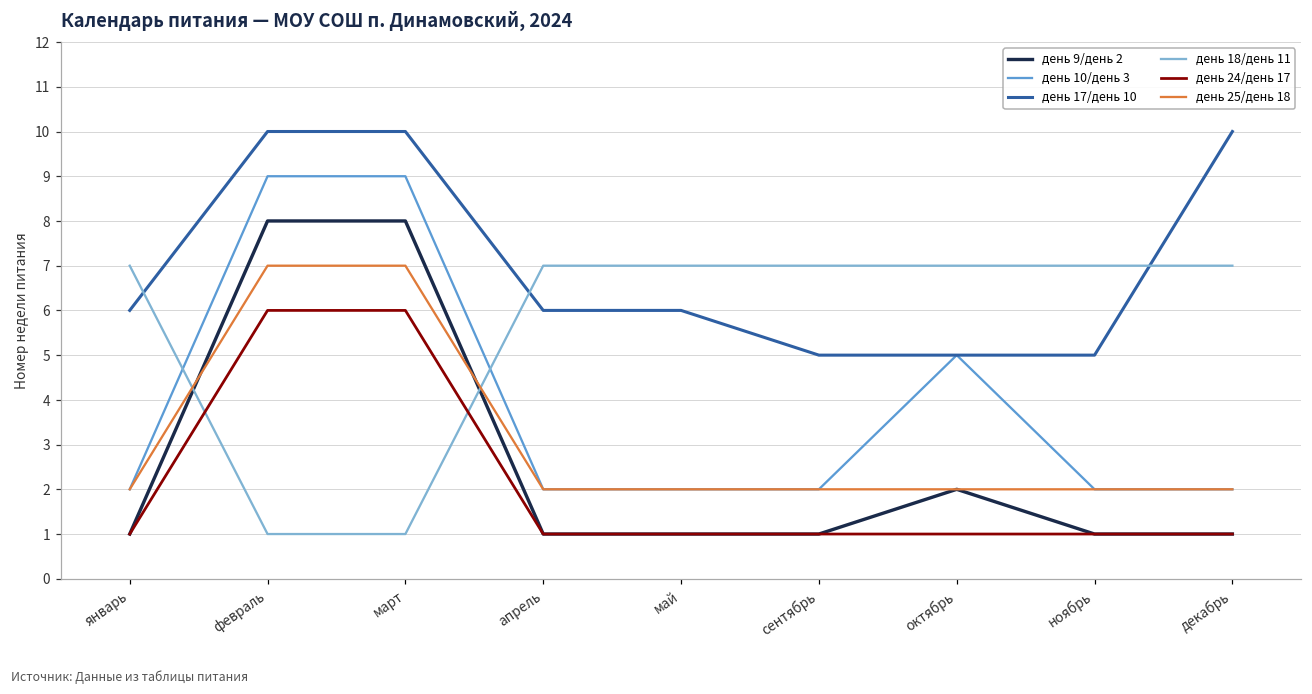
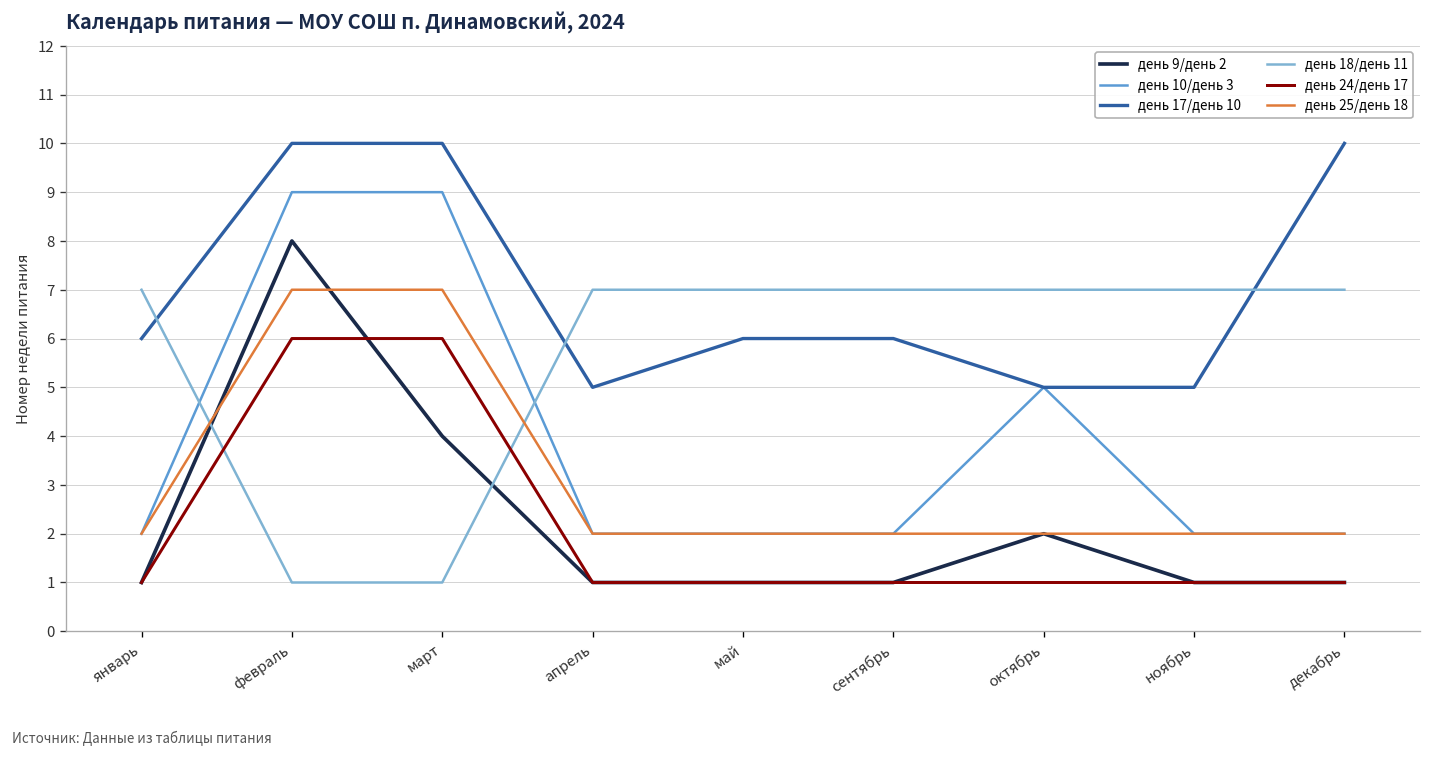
день 9/день 2, март: 8 -> 4
день 17/день 10, апрель: 6 -> 5
день 17/день 10, сентябрь: 5 -> 6
